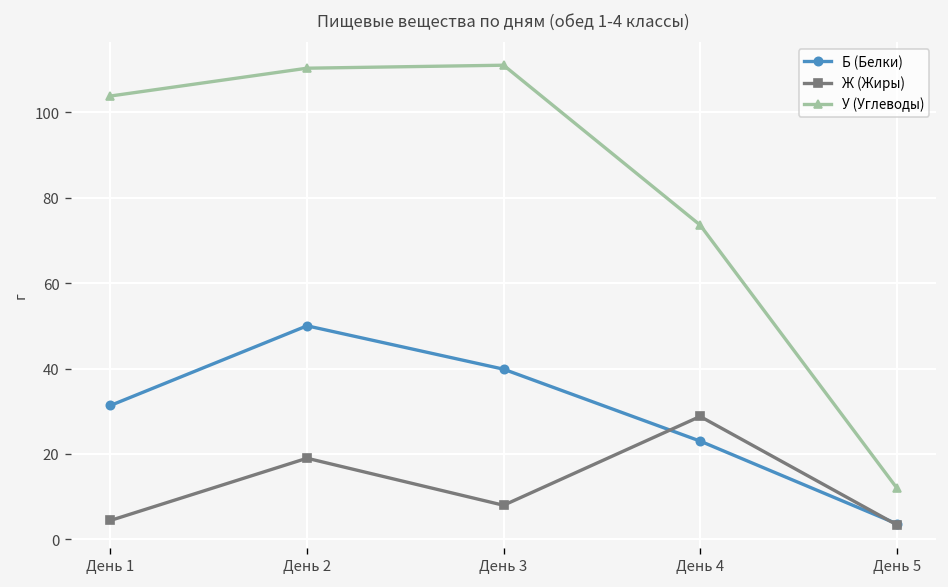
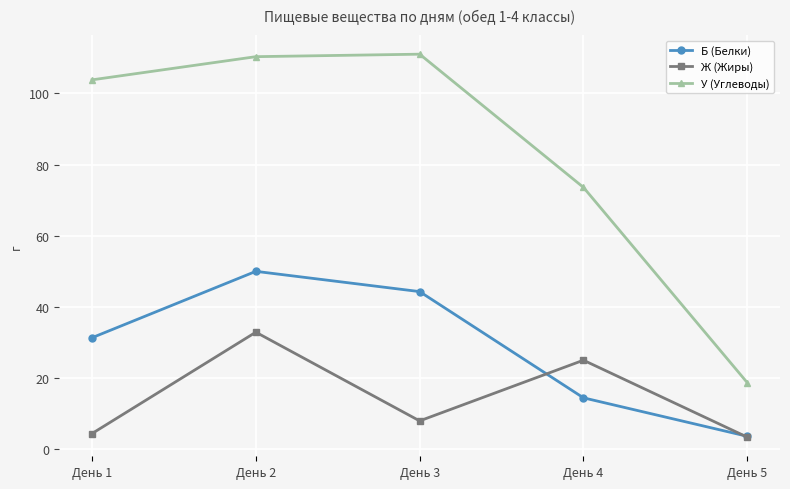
Ж (Жиры), День 2: 19 -> 33
Б (Белки), День 3: 40 -> 44
Б (Белки), День 4: 23 -> 14
Ж (Жиры), День 4: 29 -> 25
У (Углеводы), День 5: 12 -> 19
